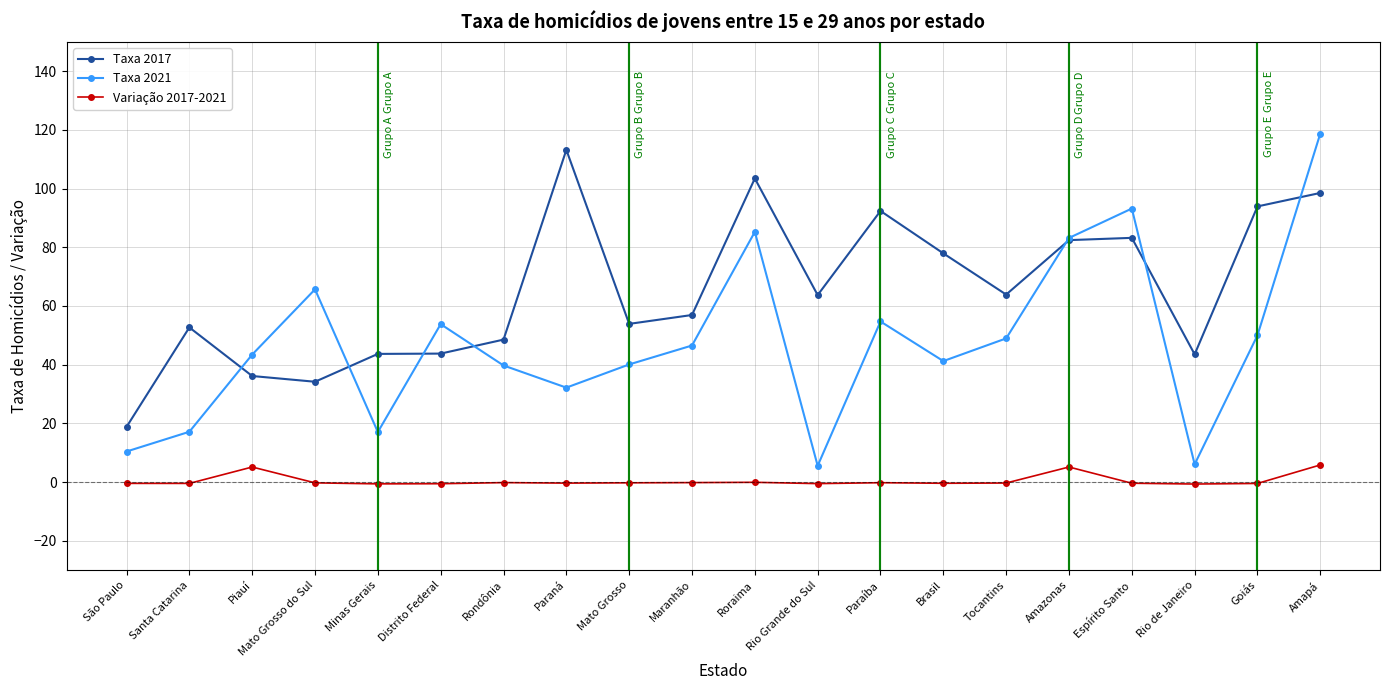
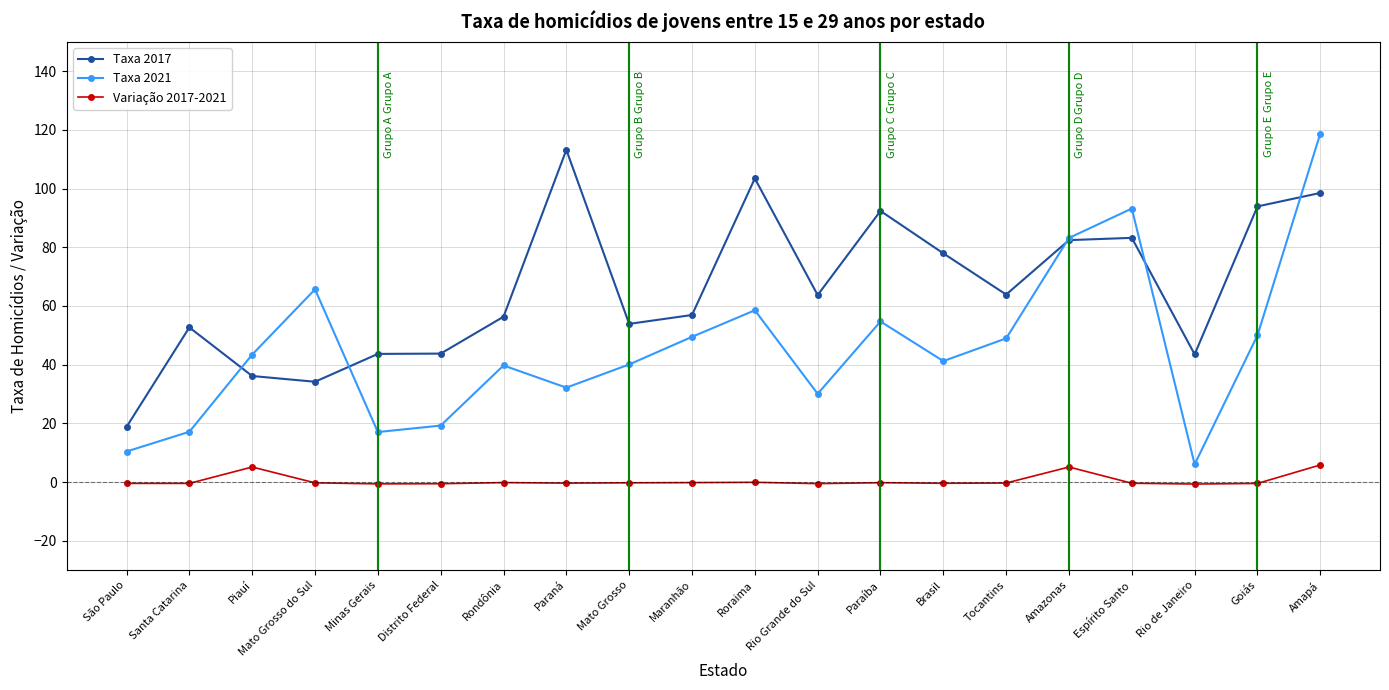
Taxa 2021, Distrito Federal: 54 -> 19
Taxa 2017, Rondônia: 49 -> 56
Taxa 2021, Maranhão: 47 -> 49
Taxa 2021, Roraima: 85 -> 59
Taxa 2021, Rio Grande do Sul: 6 -> 30
